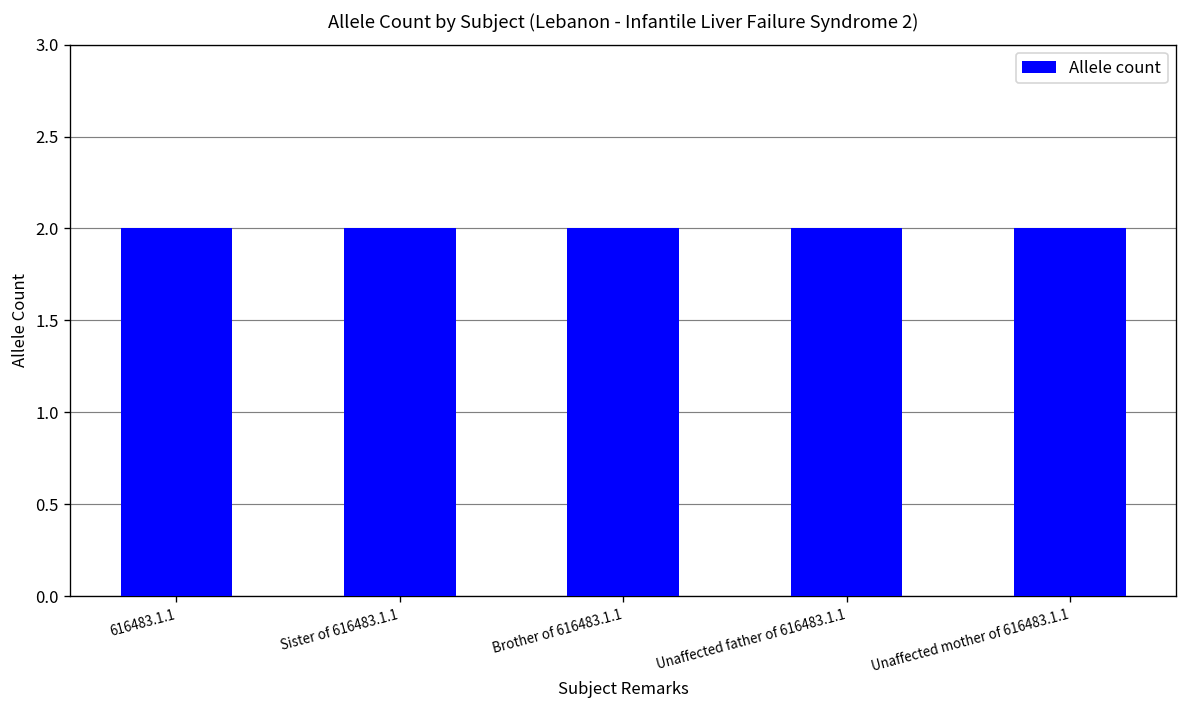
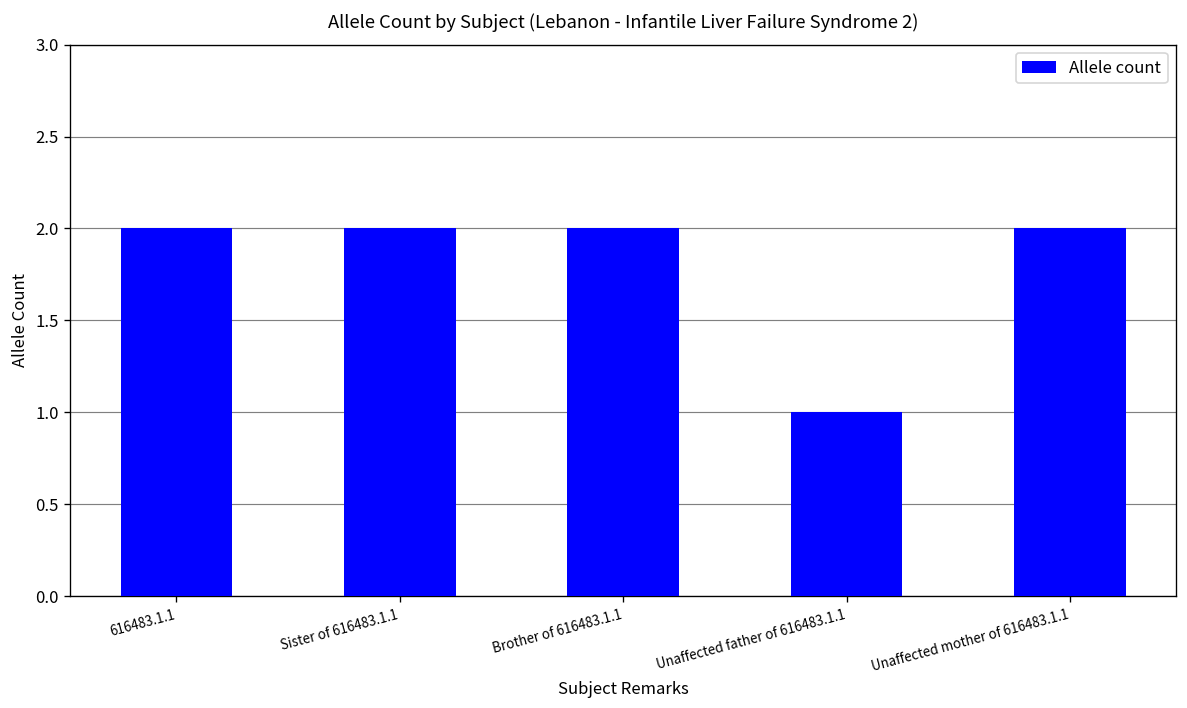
Unaffected father of 616483.1.1: 2 -> 1
